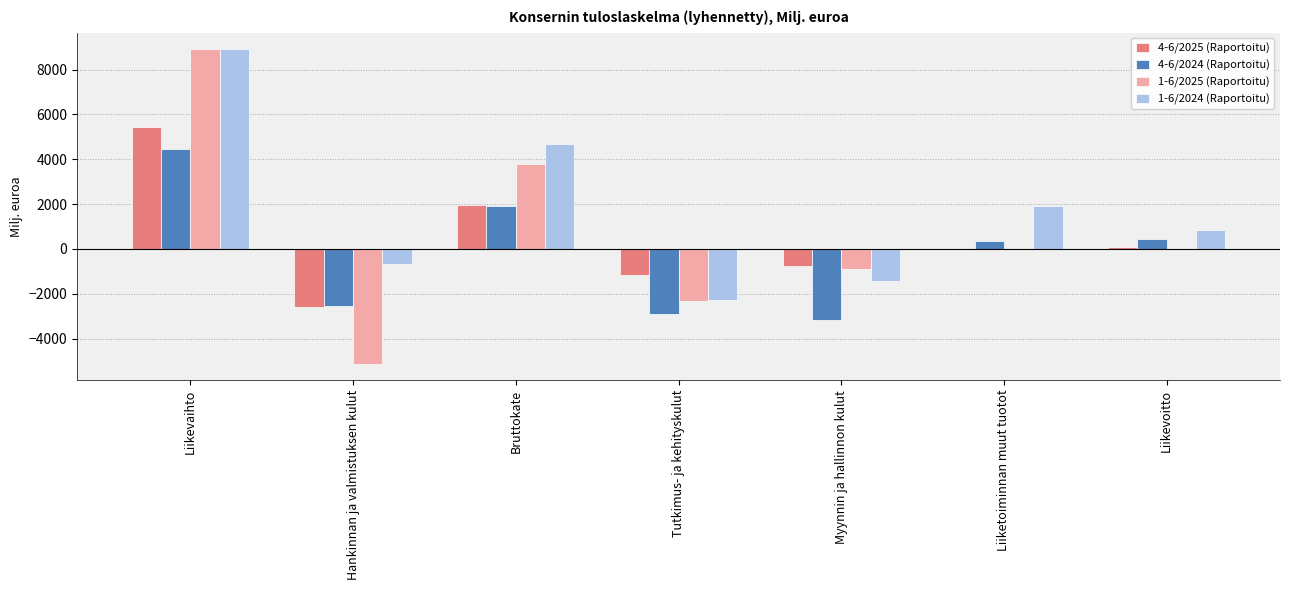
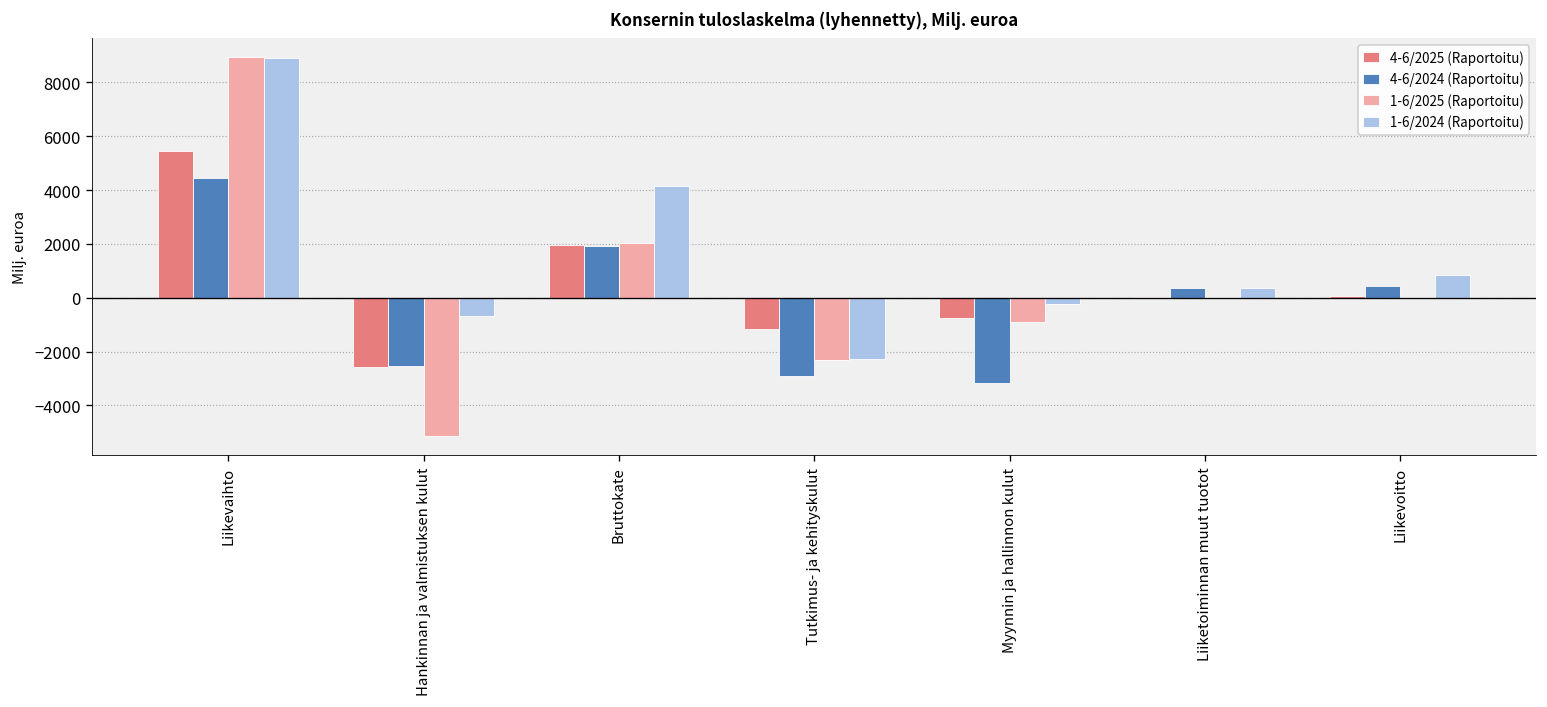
1-6/2025 (Raportoitu), Bruttokate: 3800 -> 2000
1-6/2024 (Raportoitu), Bruttokate: 4700 -> 4100
1-6/2024 (Raportoitu), Myynnin ja hallinnon kulut: -1400 -> -200
1-6/2024 (Raportoitu), Liiketoiminnan muut tuotot: 1900 -> 400
